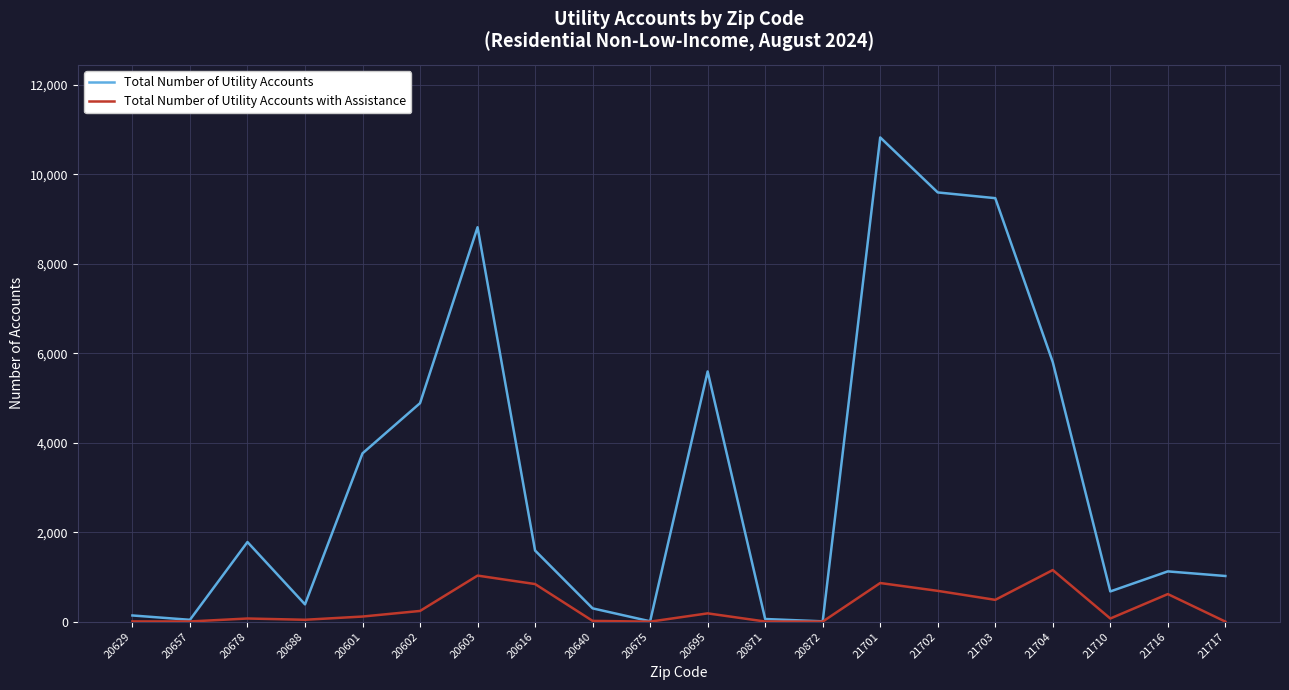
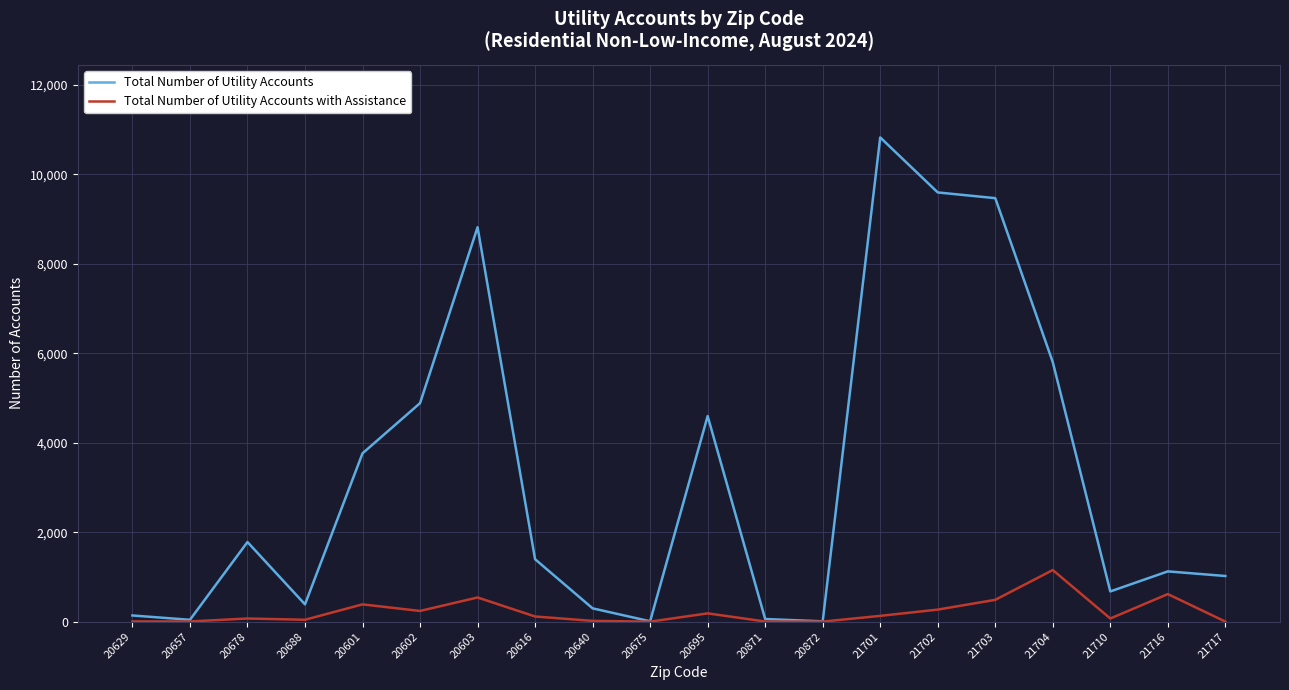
Total Number of Utility Accounts with Assistance, 20601: 100 -> 400
Total Number of Utility Accounts with Assistance, 20603: 1,000 -> 500
Total Number of Utility Accounts, 20616: 1,600 -> 1,400
Total Number of Utility Accounts with Assistance, 20616: 800 -> 100
Total Number of Utility Accounts, 20695: 5,600 -> 4,600
Total Number of Utility Accounts with Assistance, 21701: 900 -> 100
Total Number of Utility Accounts with Assistance, 21702: 700 -> 300
